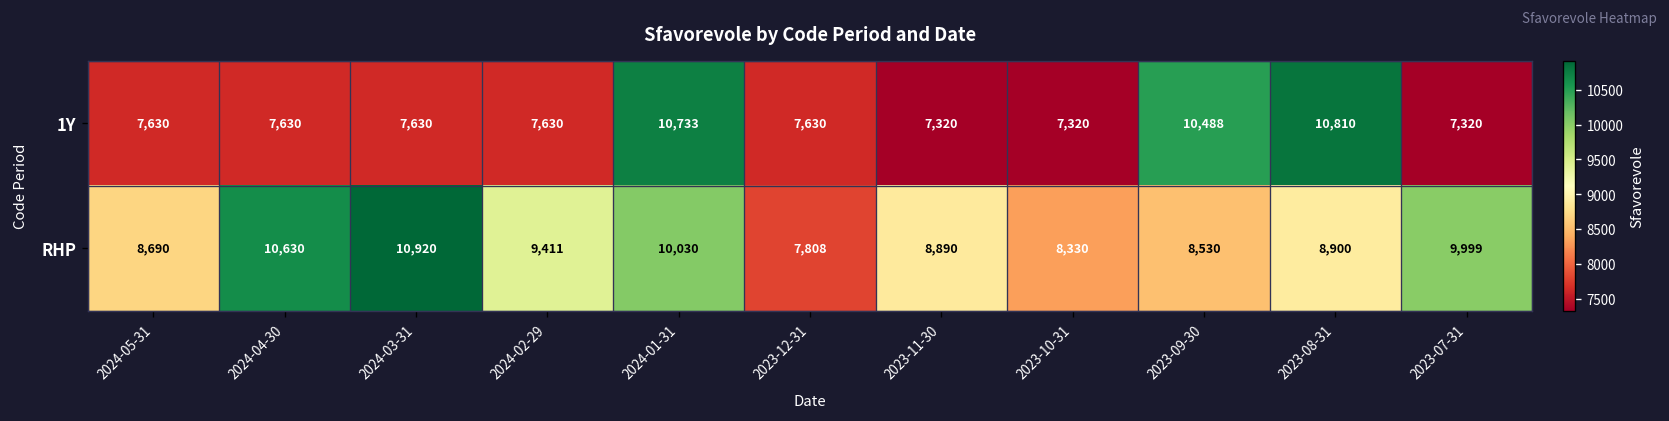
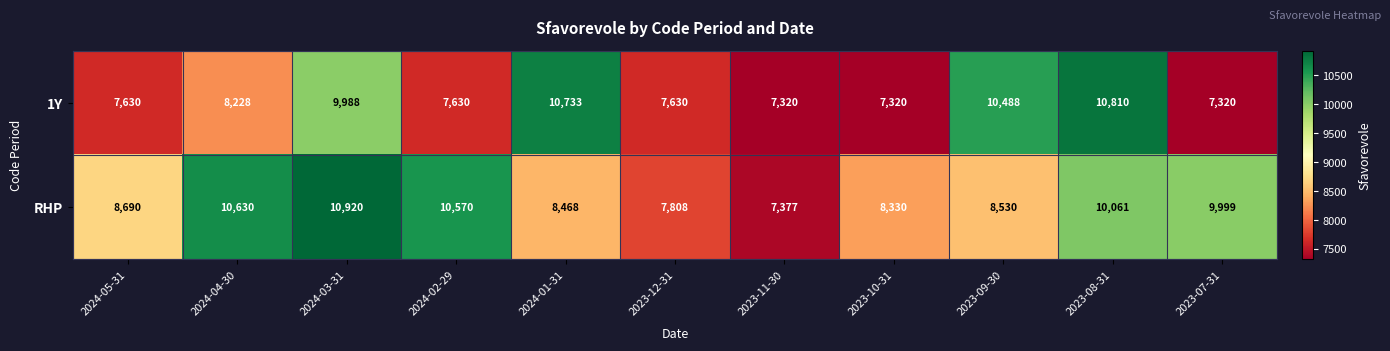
1Y, 2024-04-30: 7,630 -> 8,228
1Y, 2024-03-31: 7,630 -> 9,988
RHP, 2024-02-29: 9,411 -> 10,570
RHP, 2024-01-31: 10,030 -> 8,468
RHP, 2023-11-30: 8,890 -> 7,377
RHP, 2023-08-31: 8,900 -> 10,061
